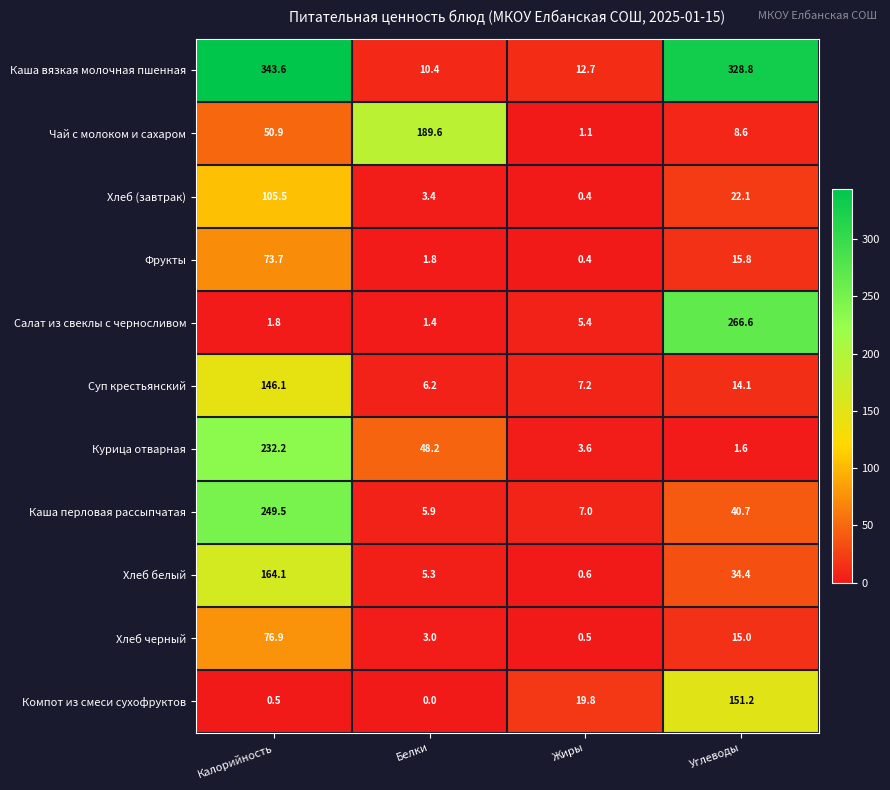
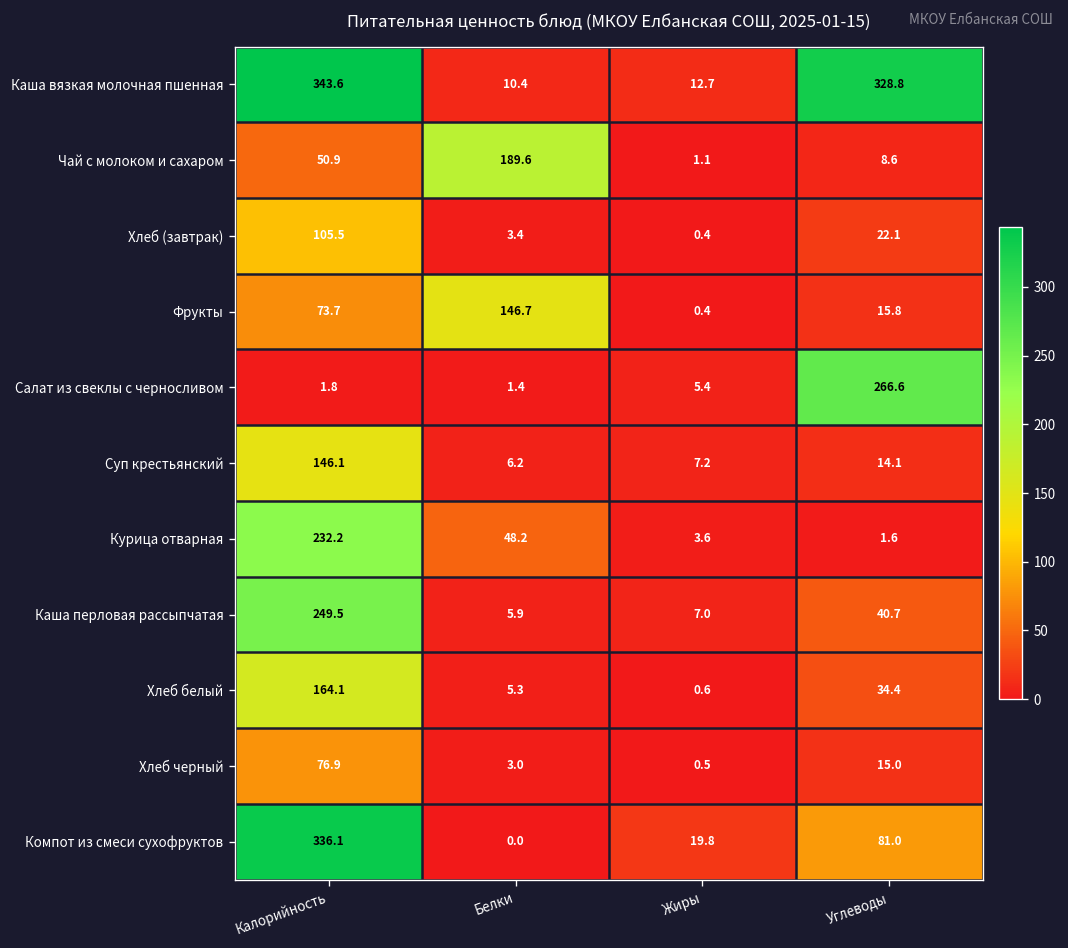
Фрукты, Белки: 1.8 -> 146.7
Компот из смеси сухофруктов, Калорийность: 0.5 -> 336.1
Компот из смеси сухофруктов, Углеводы: 151.2 -> 81.0
